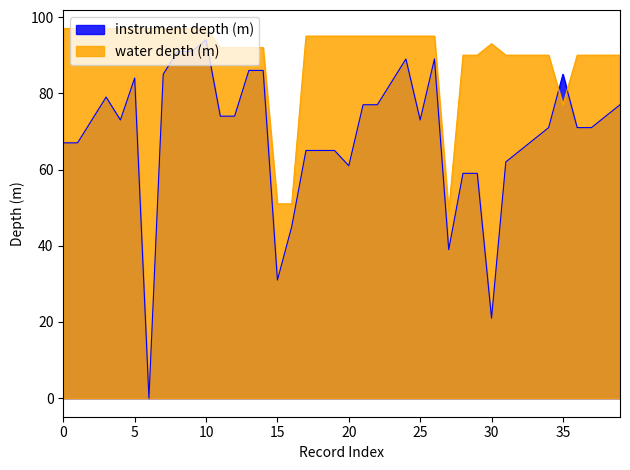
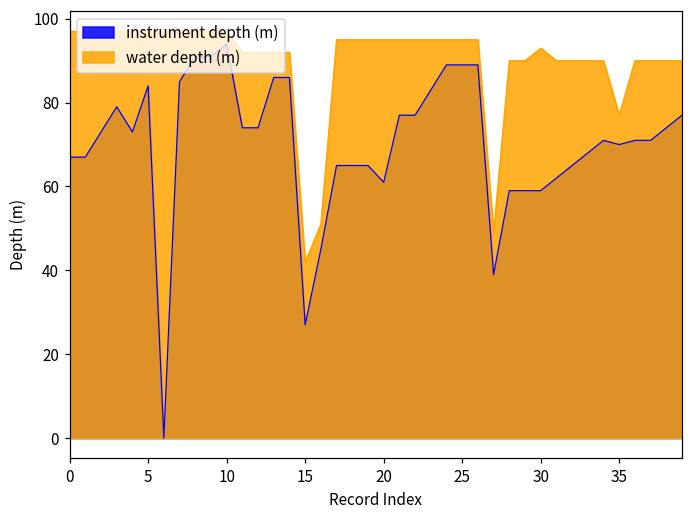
instrument depth (m), 15: 31 -> 27
water depth (m), 15: 51 -> 42
instrument depth (m), 25: 73 -> 89
instrument depth (m), 30: 21 -> 59
instrument depth (m), 35: 85 -> 70
